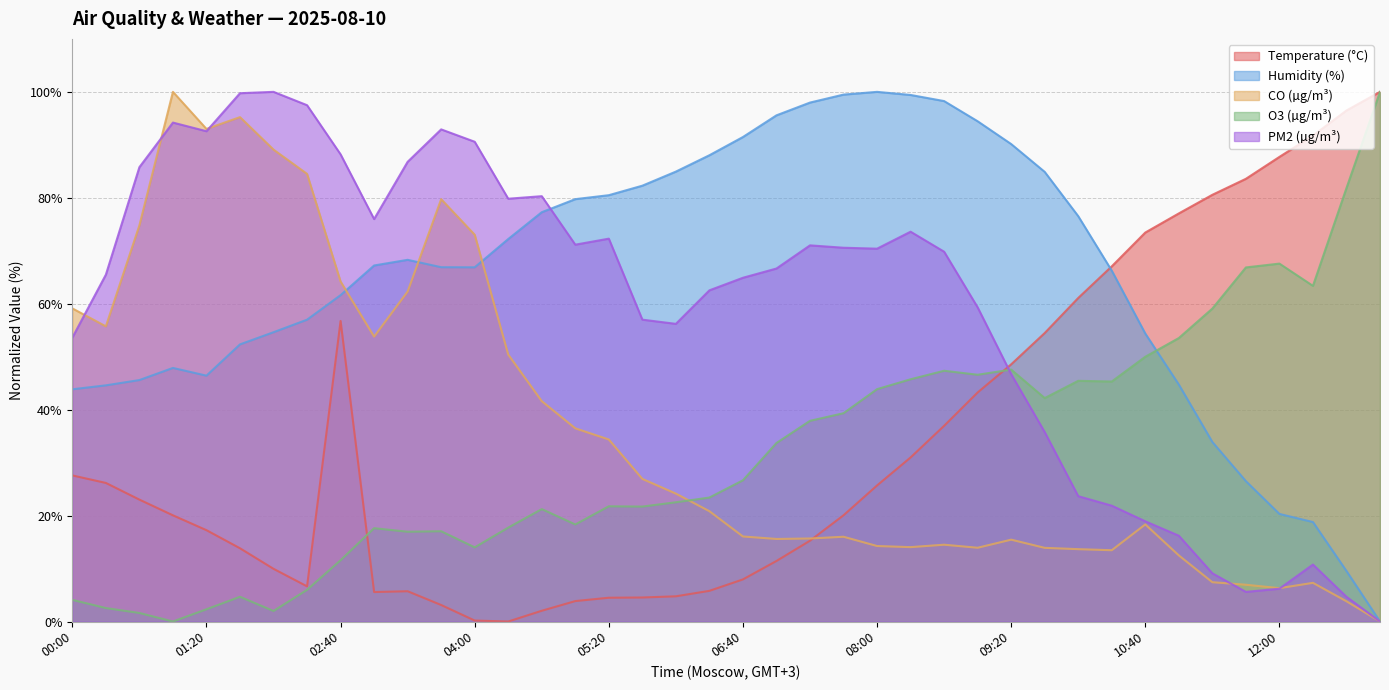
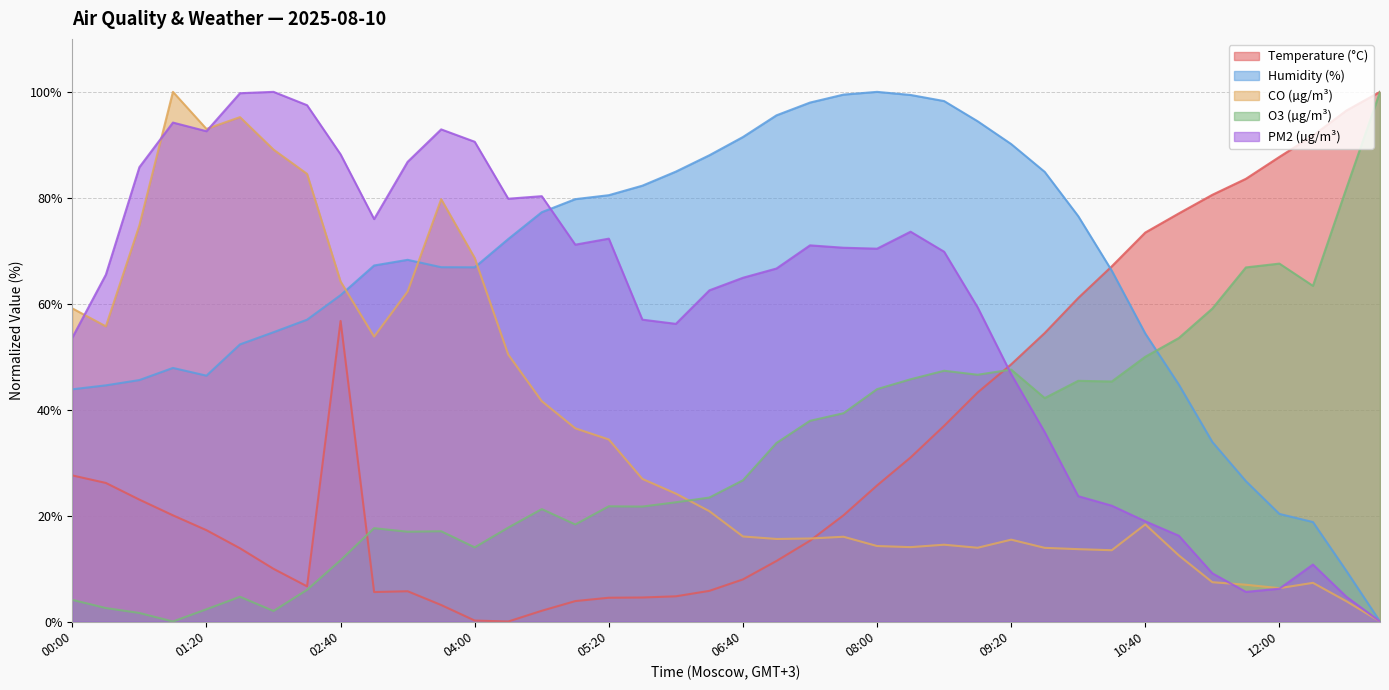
CO (µg/m³), 04:00: 73% -> 69%
